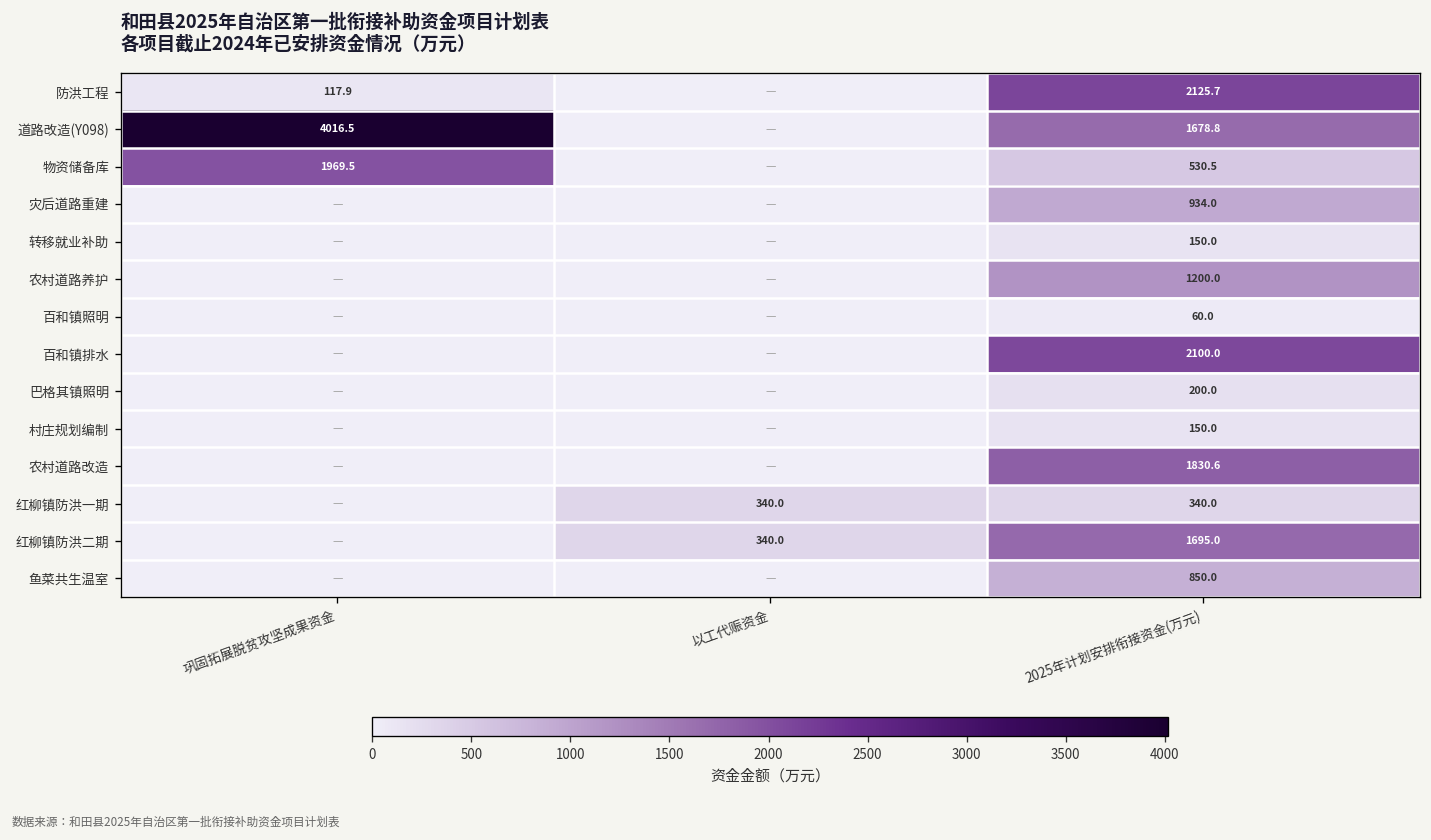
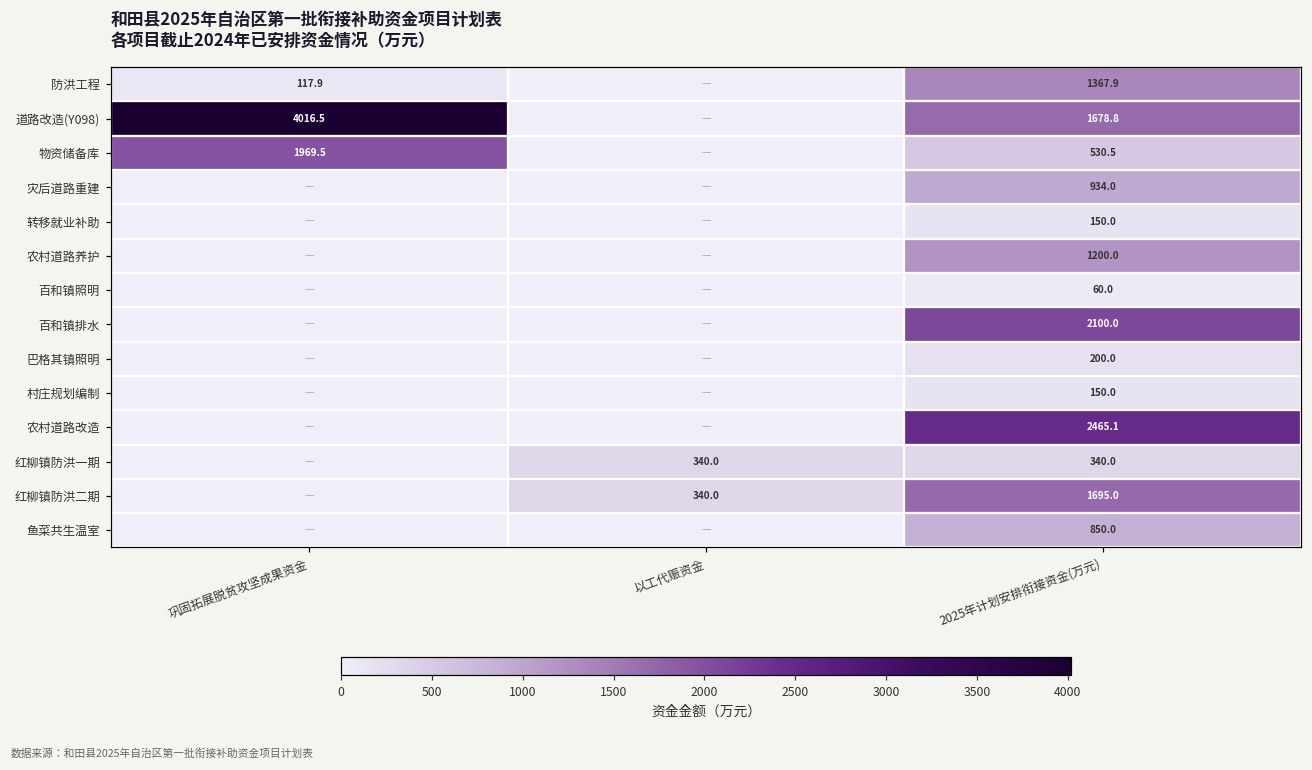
防洪工程, 2025年计划安排衔接资金(万元): 2125.7 -> 1367.9
农村道路改造, 2025年计划安排衔接资金(万元): 1830.6 -> 2465.1
